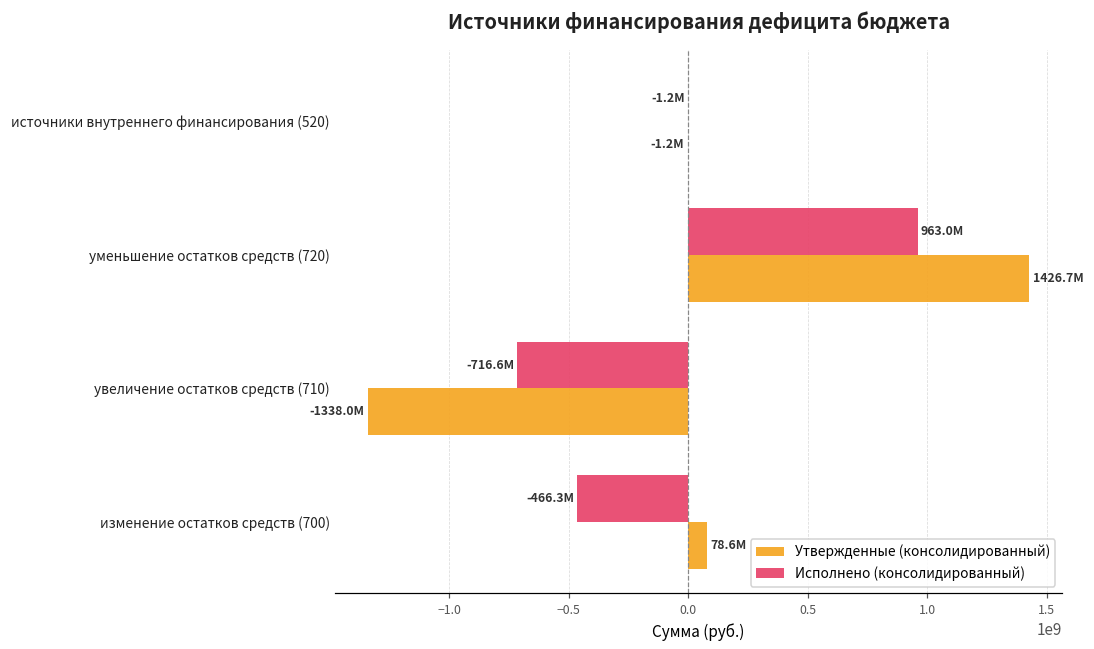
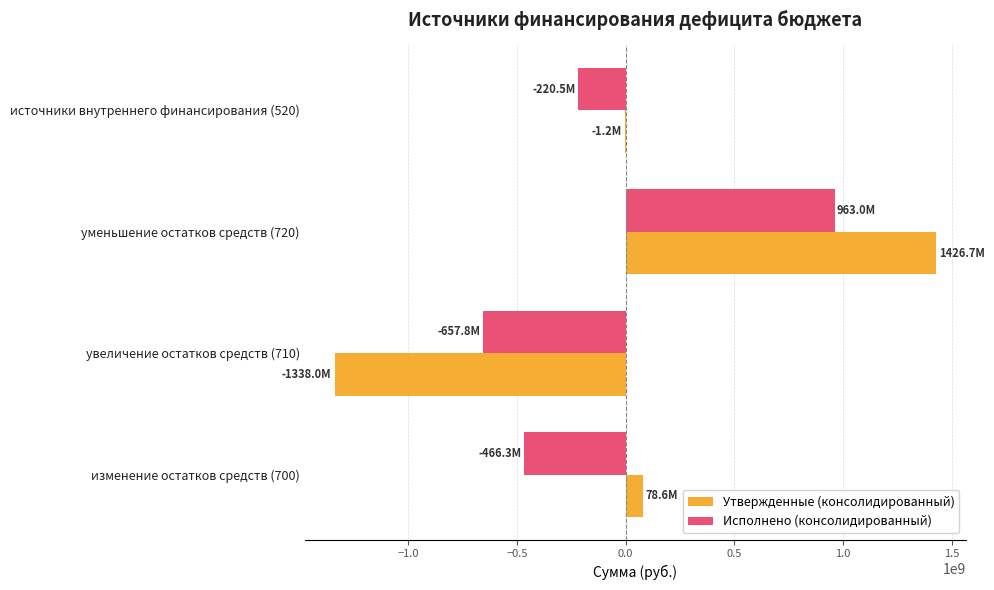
Исполнено (консолидированный), источники внутреннего финансирования (520): -1.2M -> -220.5M
Исполнено (консолидированный), увеличение остатков средств (710): -716.6M -> -657.8M
